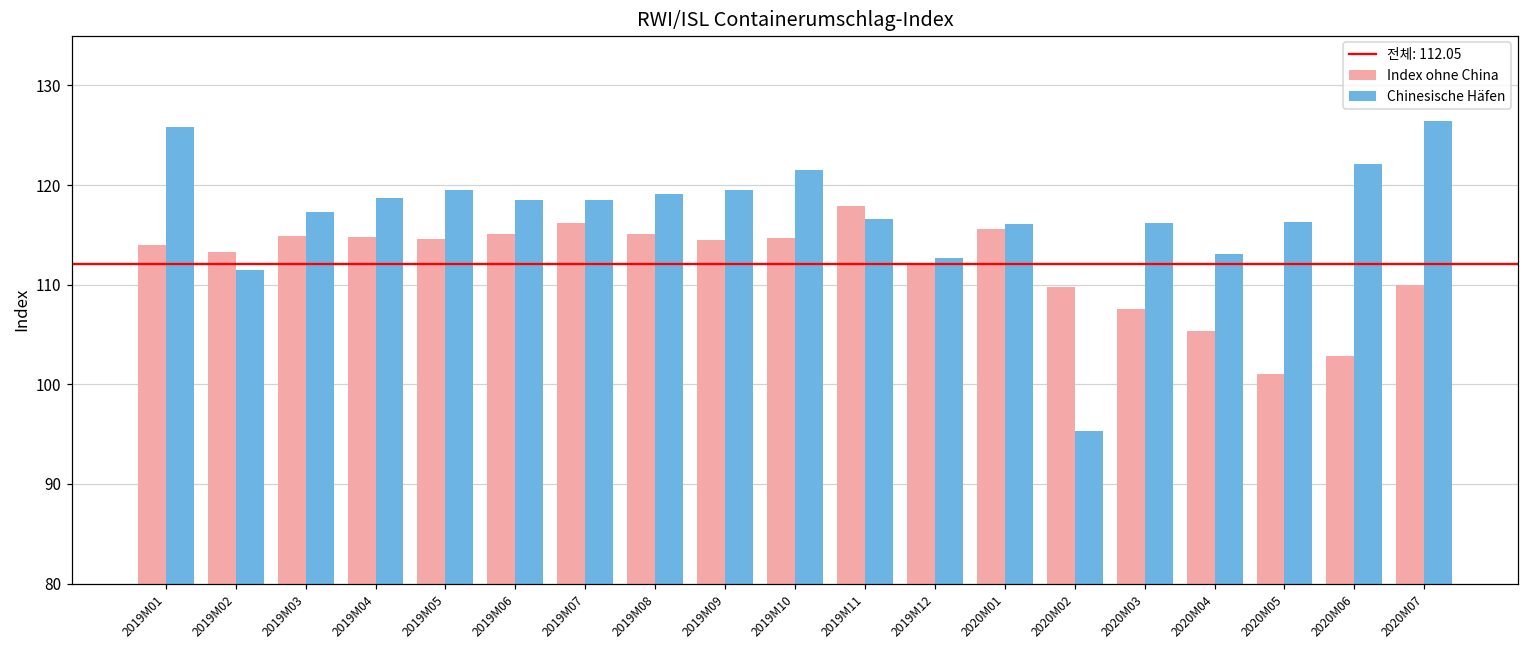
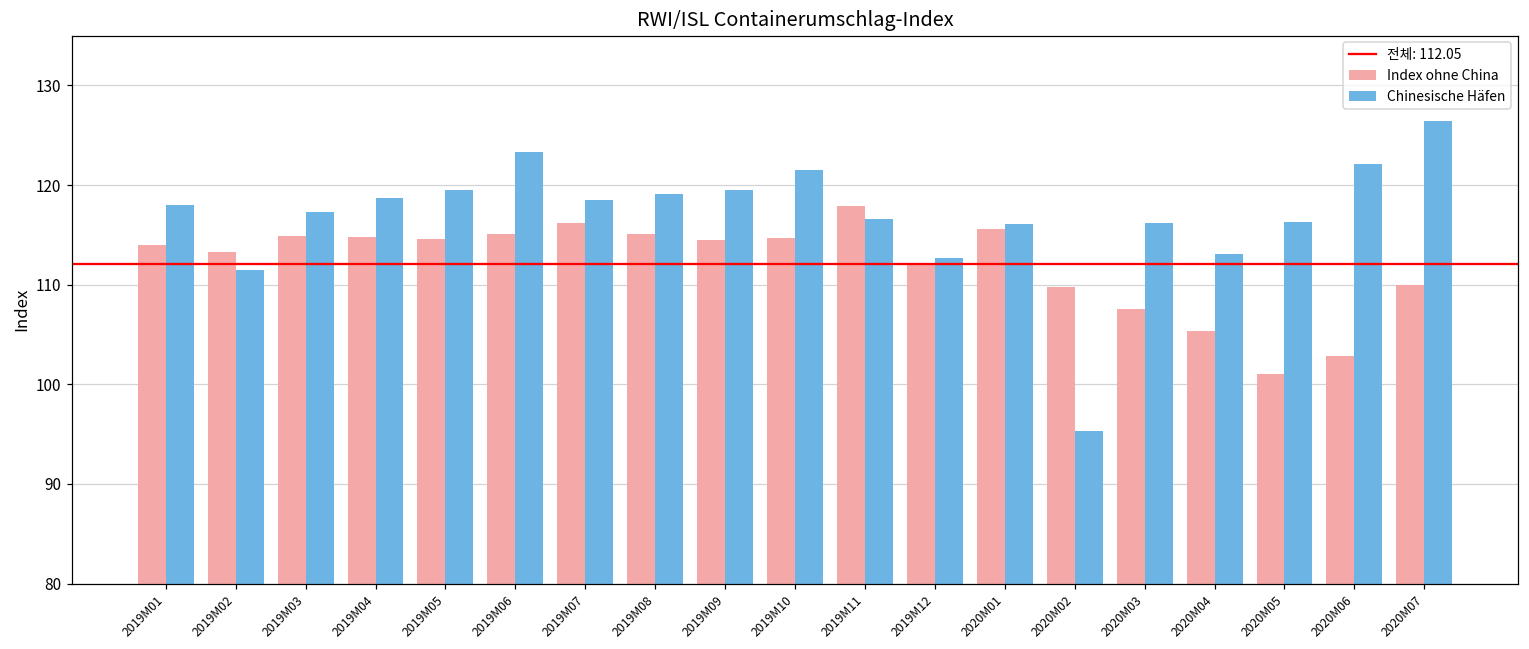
Chinesische Häfen, 2019M01: 126 -> 118
Chinesische Häfen, 2019M06: 118 -> 123
